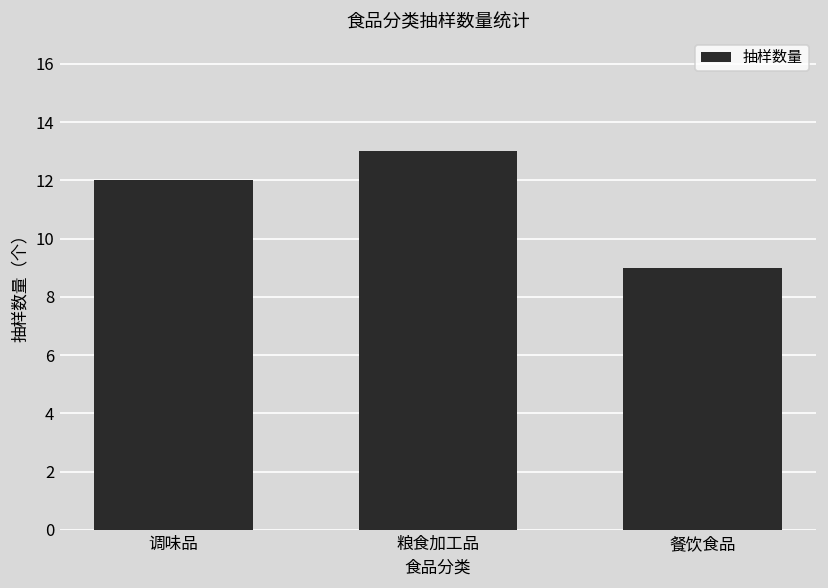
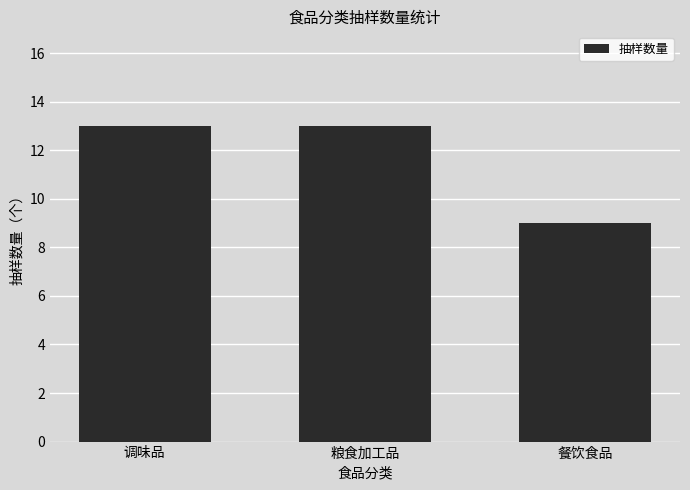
调味品: 12 -> 13
